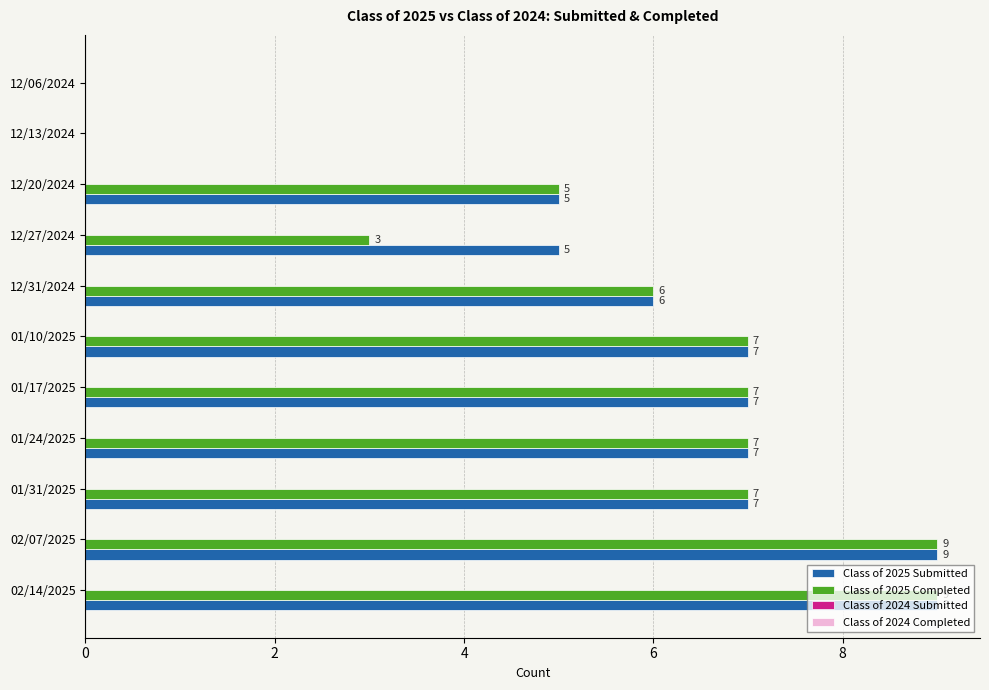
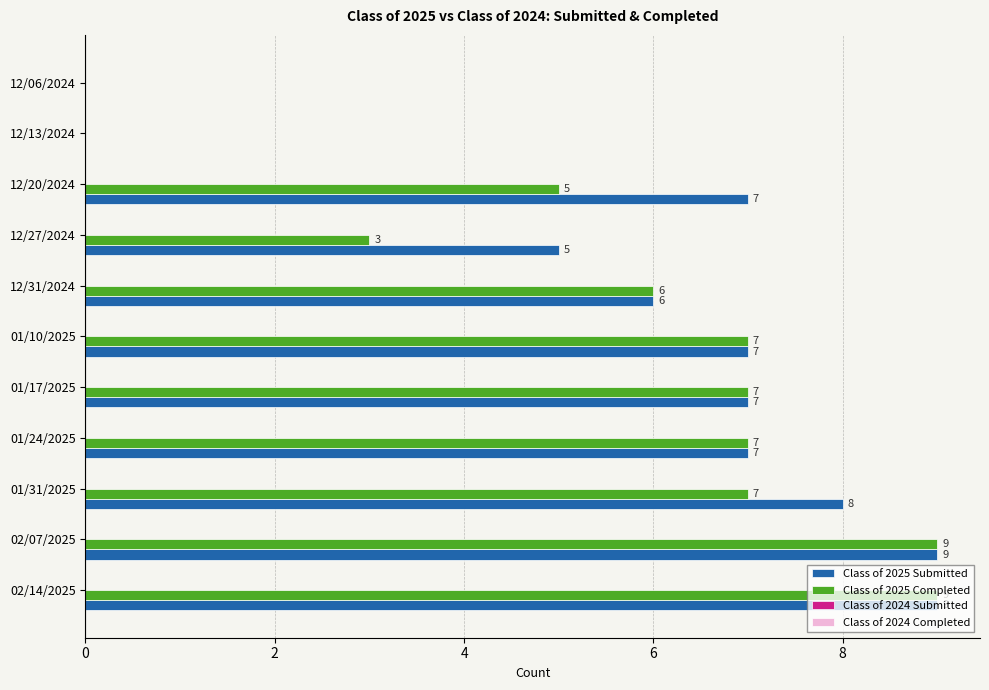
Class of 2025 Submitted, 12/20/2024: 5 -> 7
Class of 2025 Submitted, 01/31/2025: 7 -> 8
